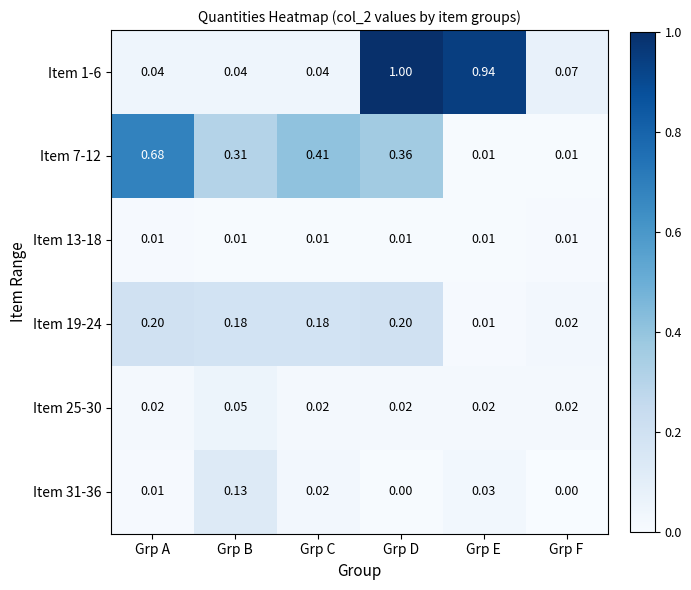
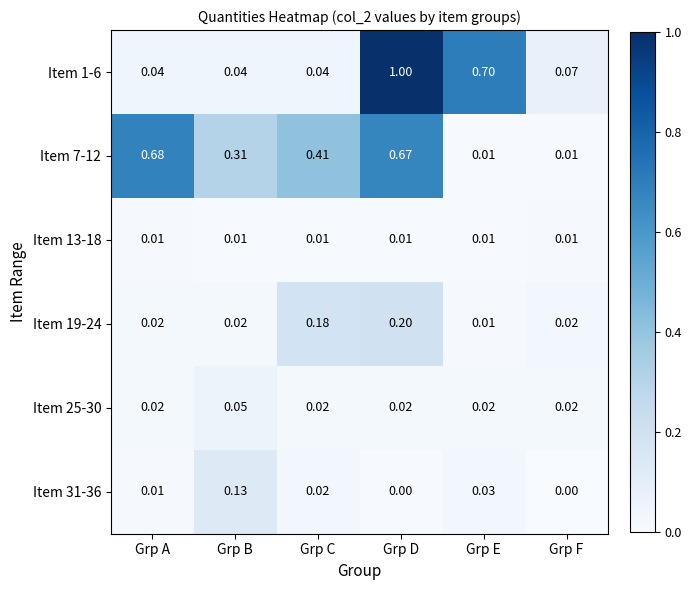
Item 1-6, Grp E: 0.94 -> 0.70
Item 7-12, Grp D: 0.36 -> 0.67
Item 19-24, Grp A: 0.20 -> 0.02
Item 19-24, Grp B: 0.18 -> 0.02
